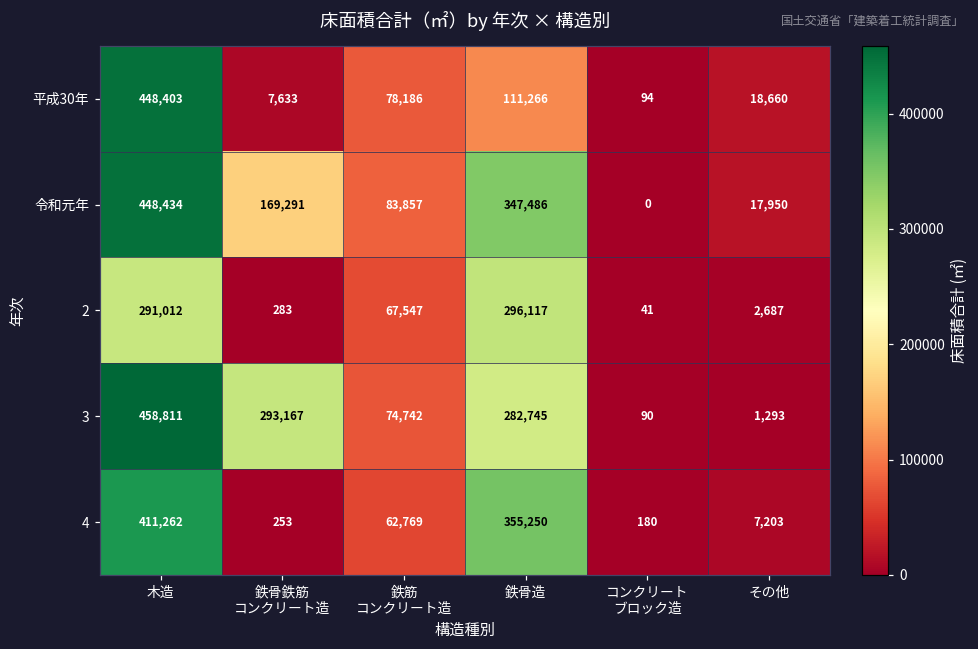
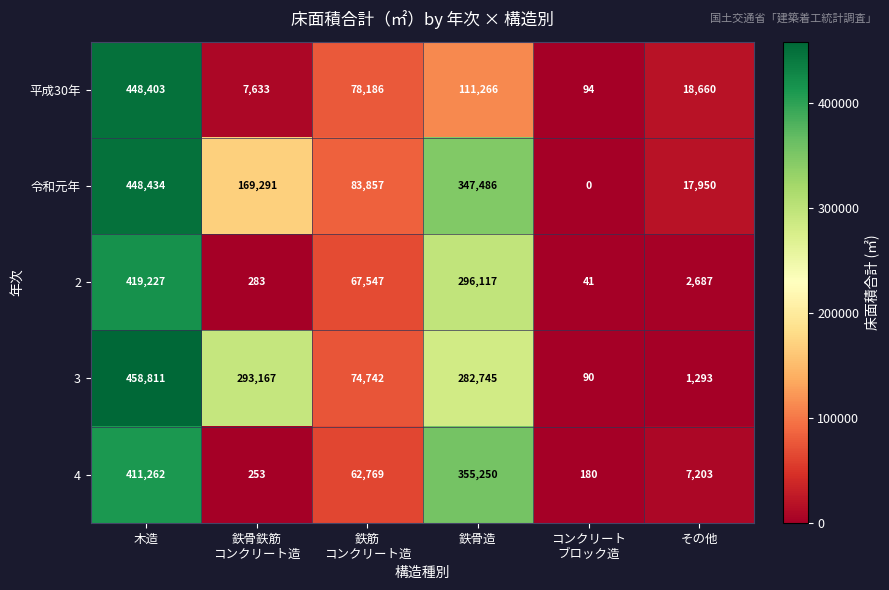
2, 木造: 291,012 -> 419,227
